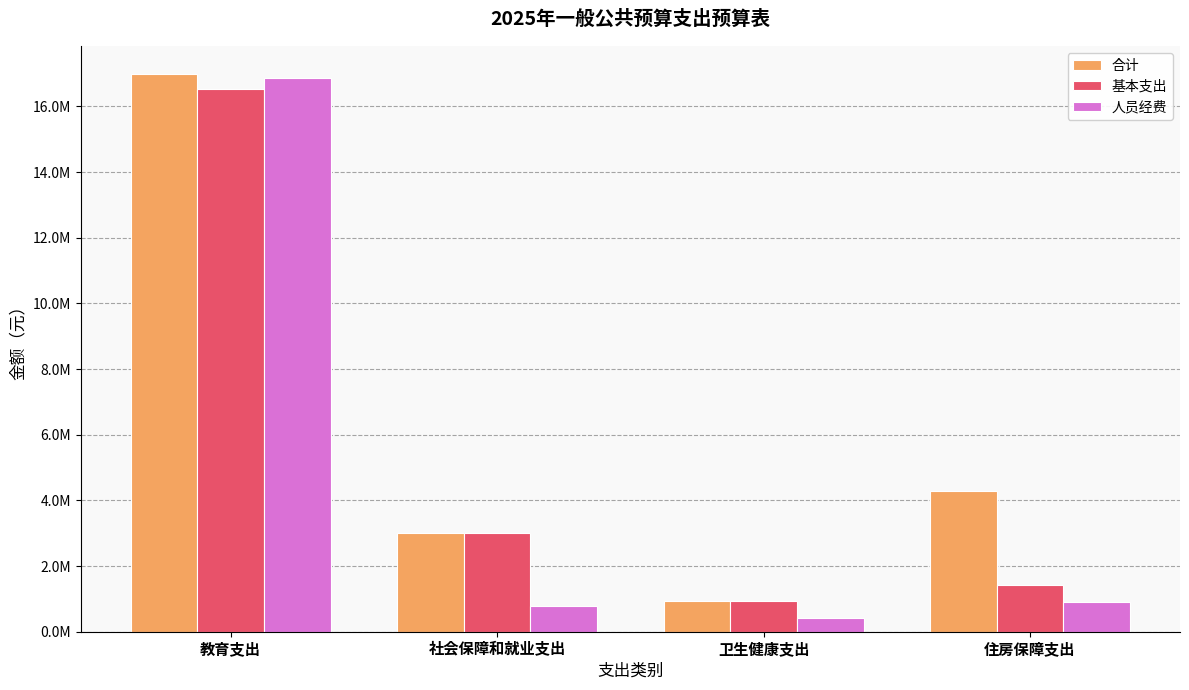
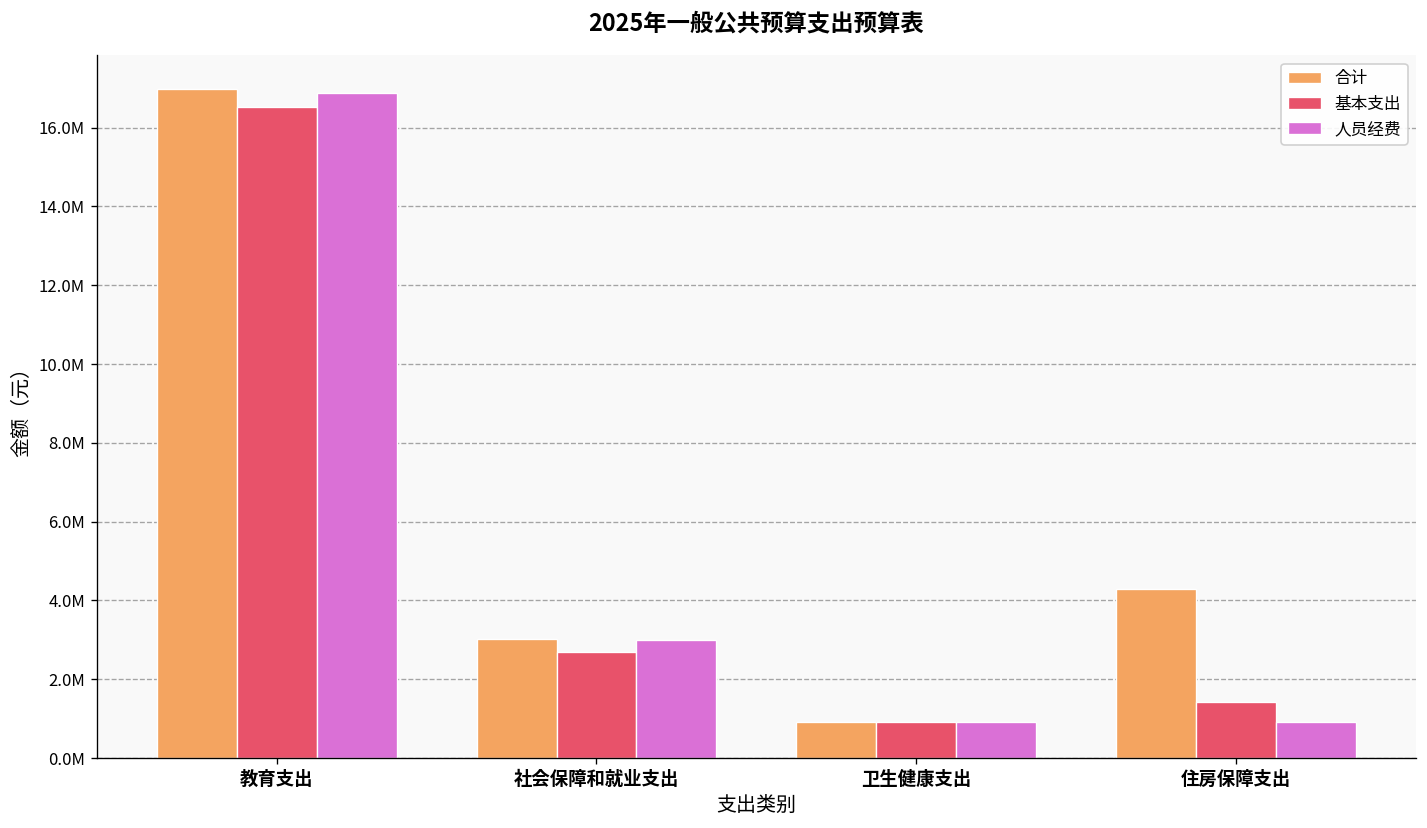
基本支出, 社会保障和就业支出: 3000000 -> 2700000
人员经费, 社会保障和就业支出: 800000 -> 3000000
人员经费, 卫生健康支出: 400000 -> 900000
